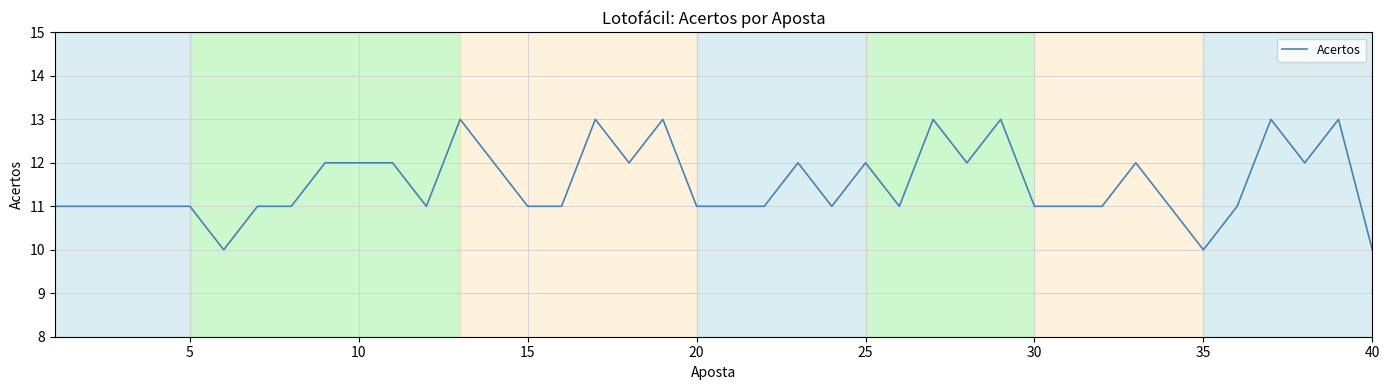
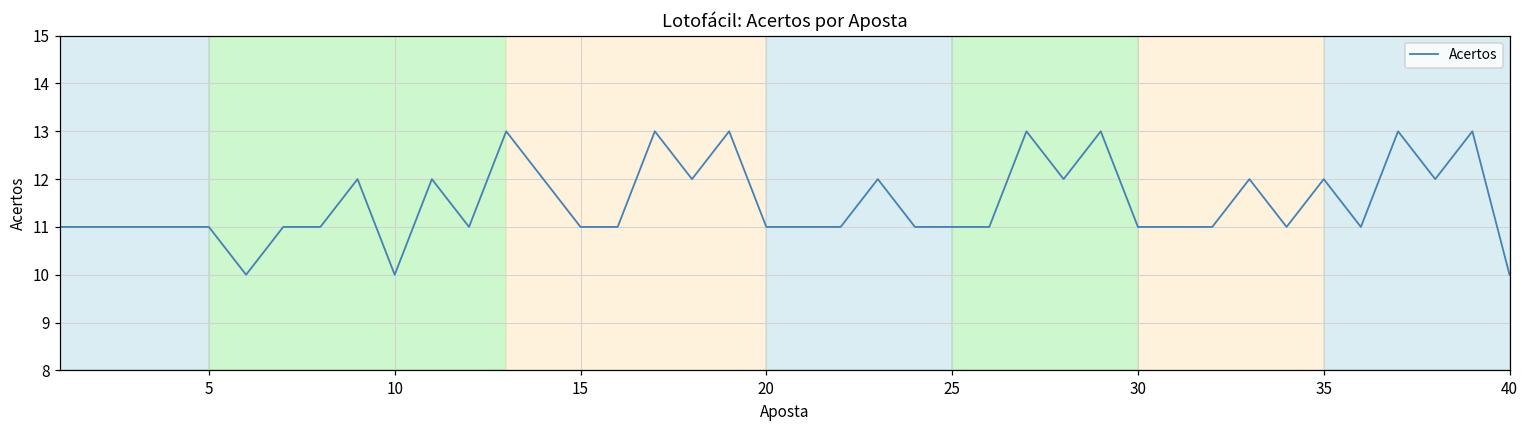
10: 12 -> 10
25: 12 -> 11
35: 10 -> 12
